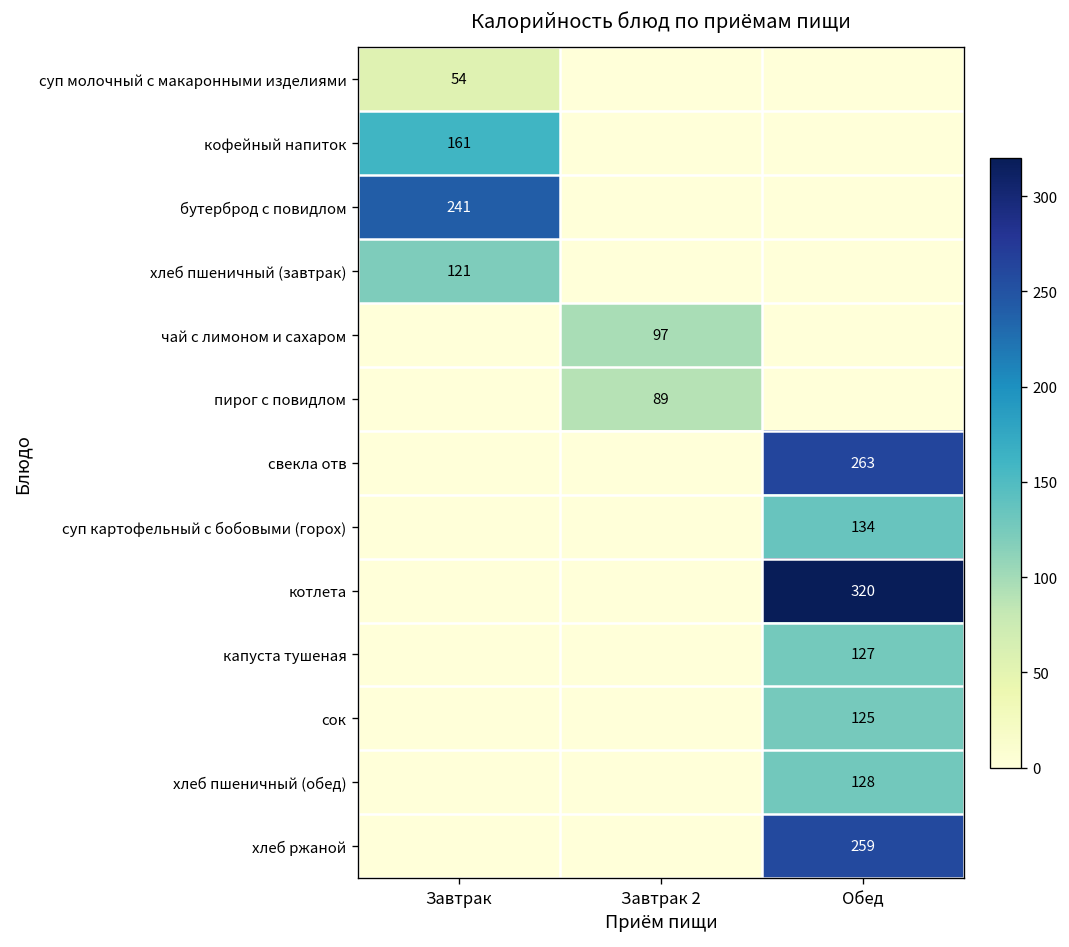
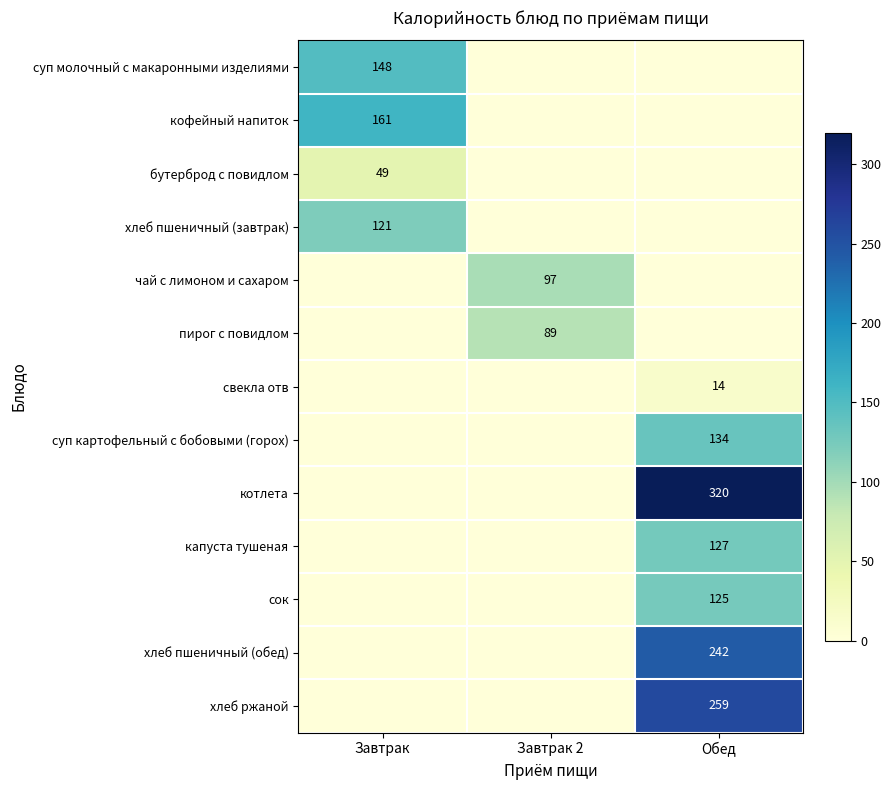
суп молочный с макаронными изделиями, Завтрак: 54 -> 148
бутерброд с повидлом, Завтрак: 241 -> 49
свекла отв, Обед: 263 -> 14
хлеб пшеничный (обед), Обед: 128 -> 242
